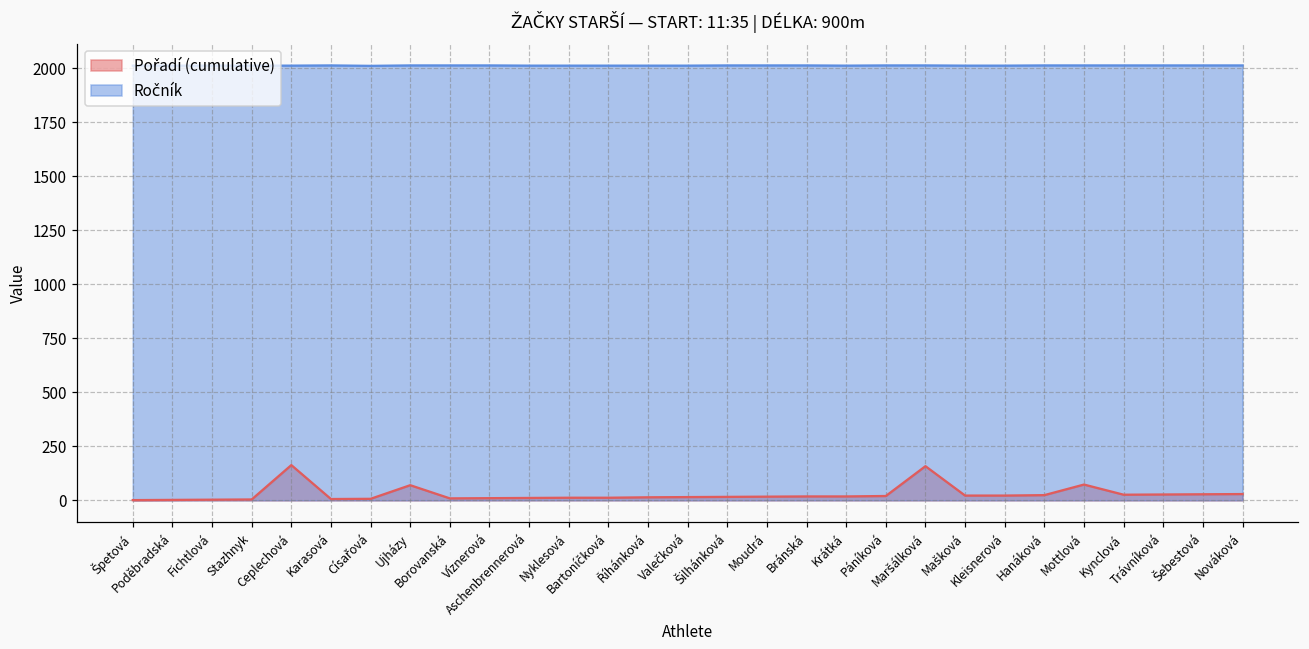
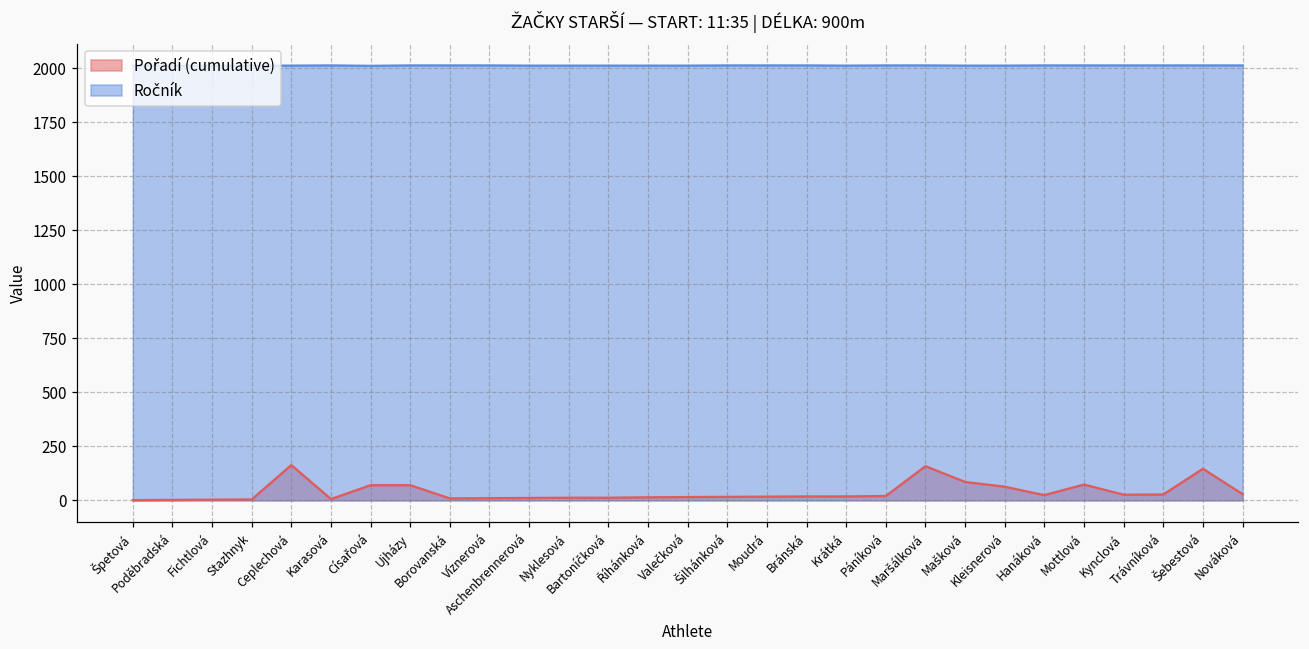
Pořadí (cumulative), Císařová: 10 -> 70
Pořadí (cumulative), Mašková: 20 -> 90
Pořadí (cumulative), Kleisnerová: 20 -> 60
Pořadí (cumulative), Šebestová: 30 -> 150
